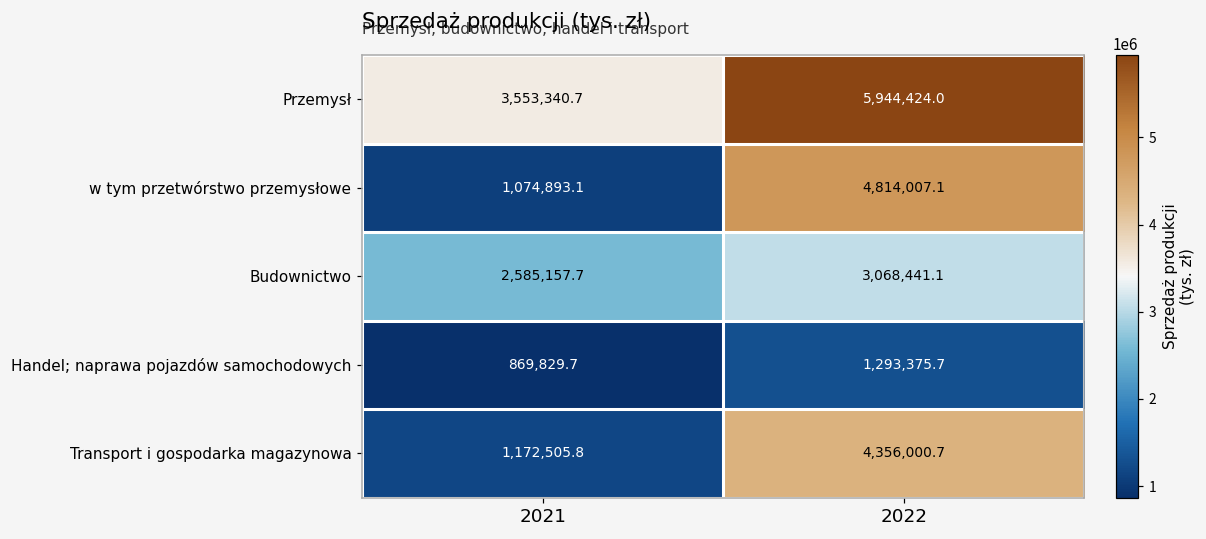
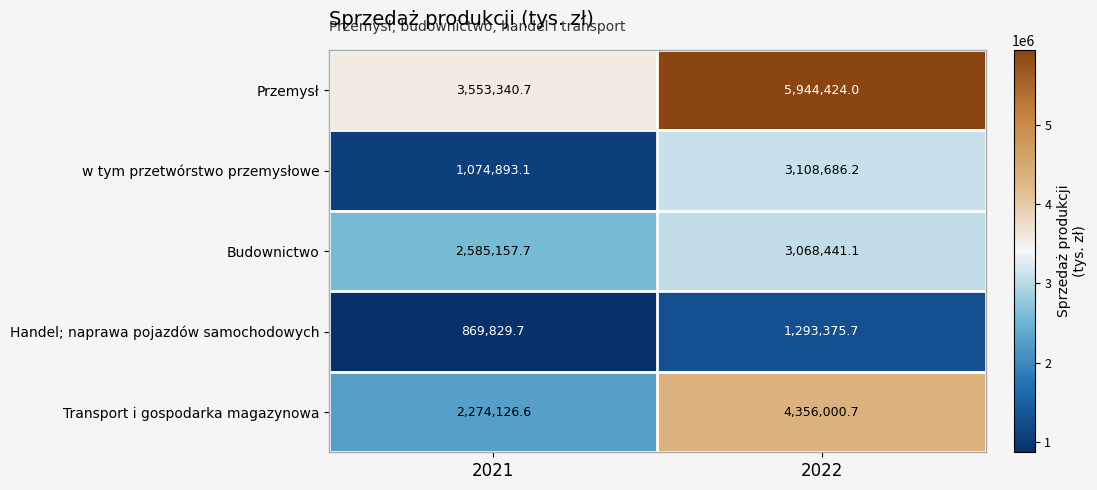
w tym przetwórstwo przemysłowe, 2022: 4,814,007.1 -> 3,108,686.2
Transport i gospodarka magazynowa, 2021: 1,172,505.8 -> 2,274,126.6
